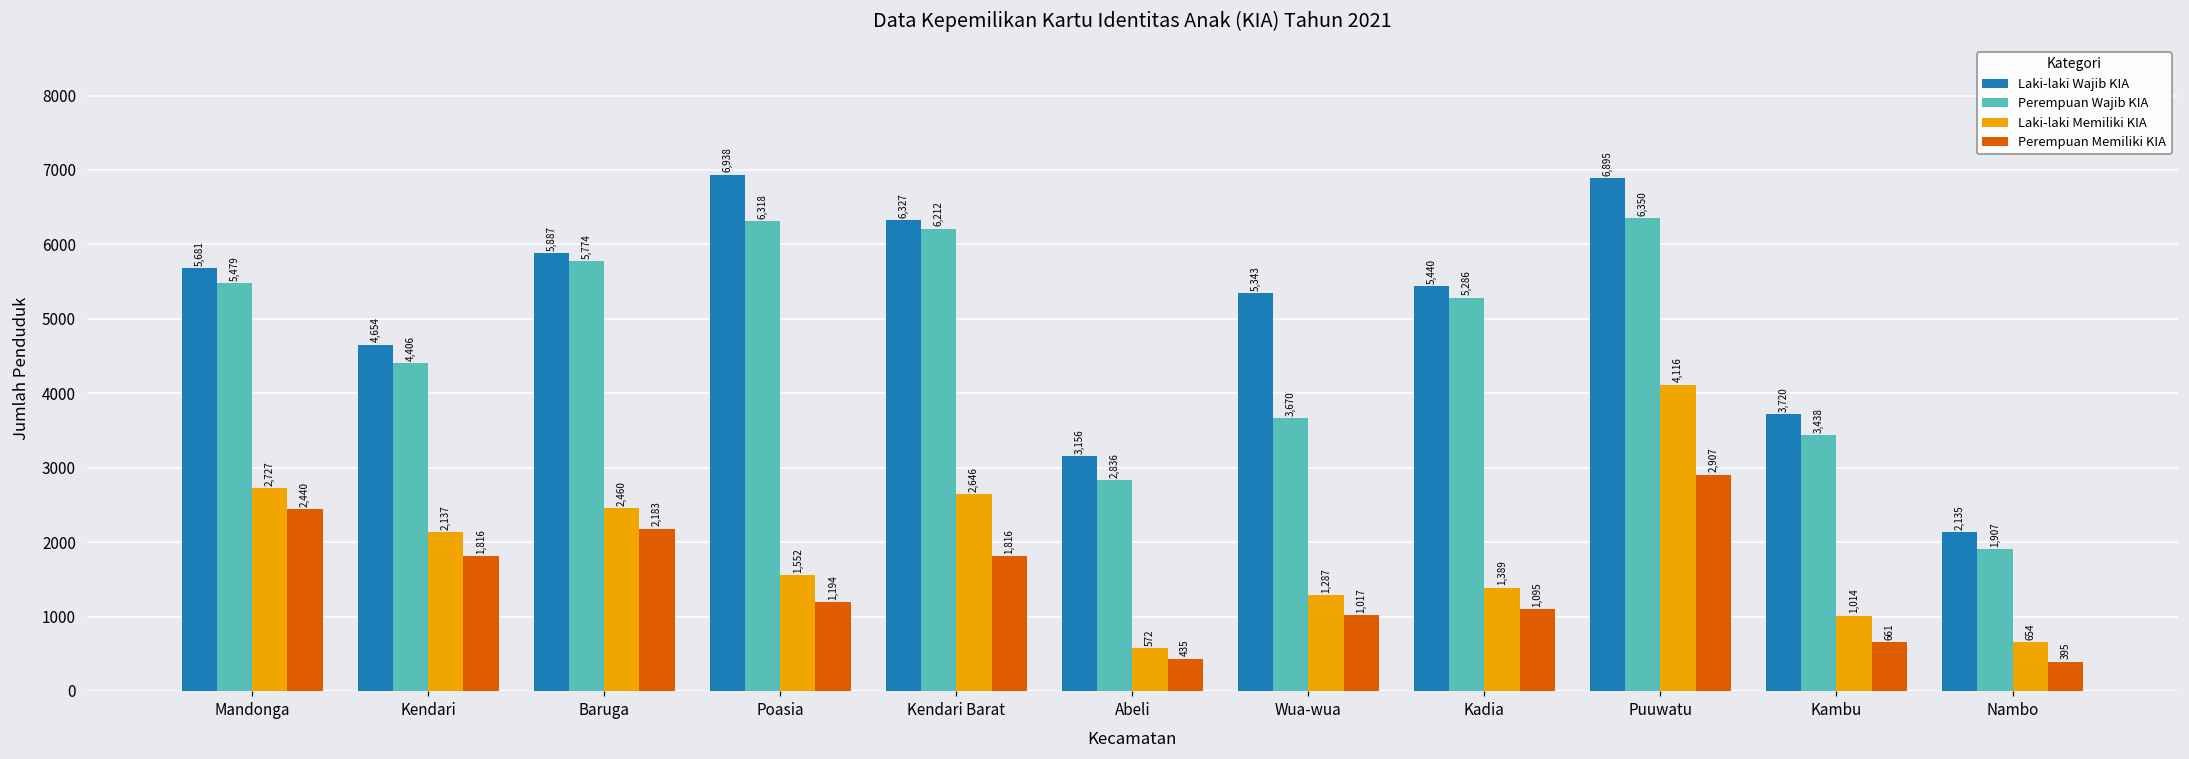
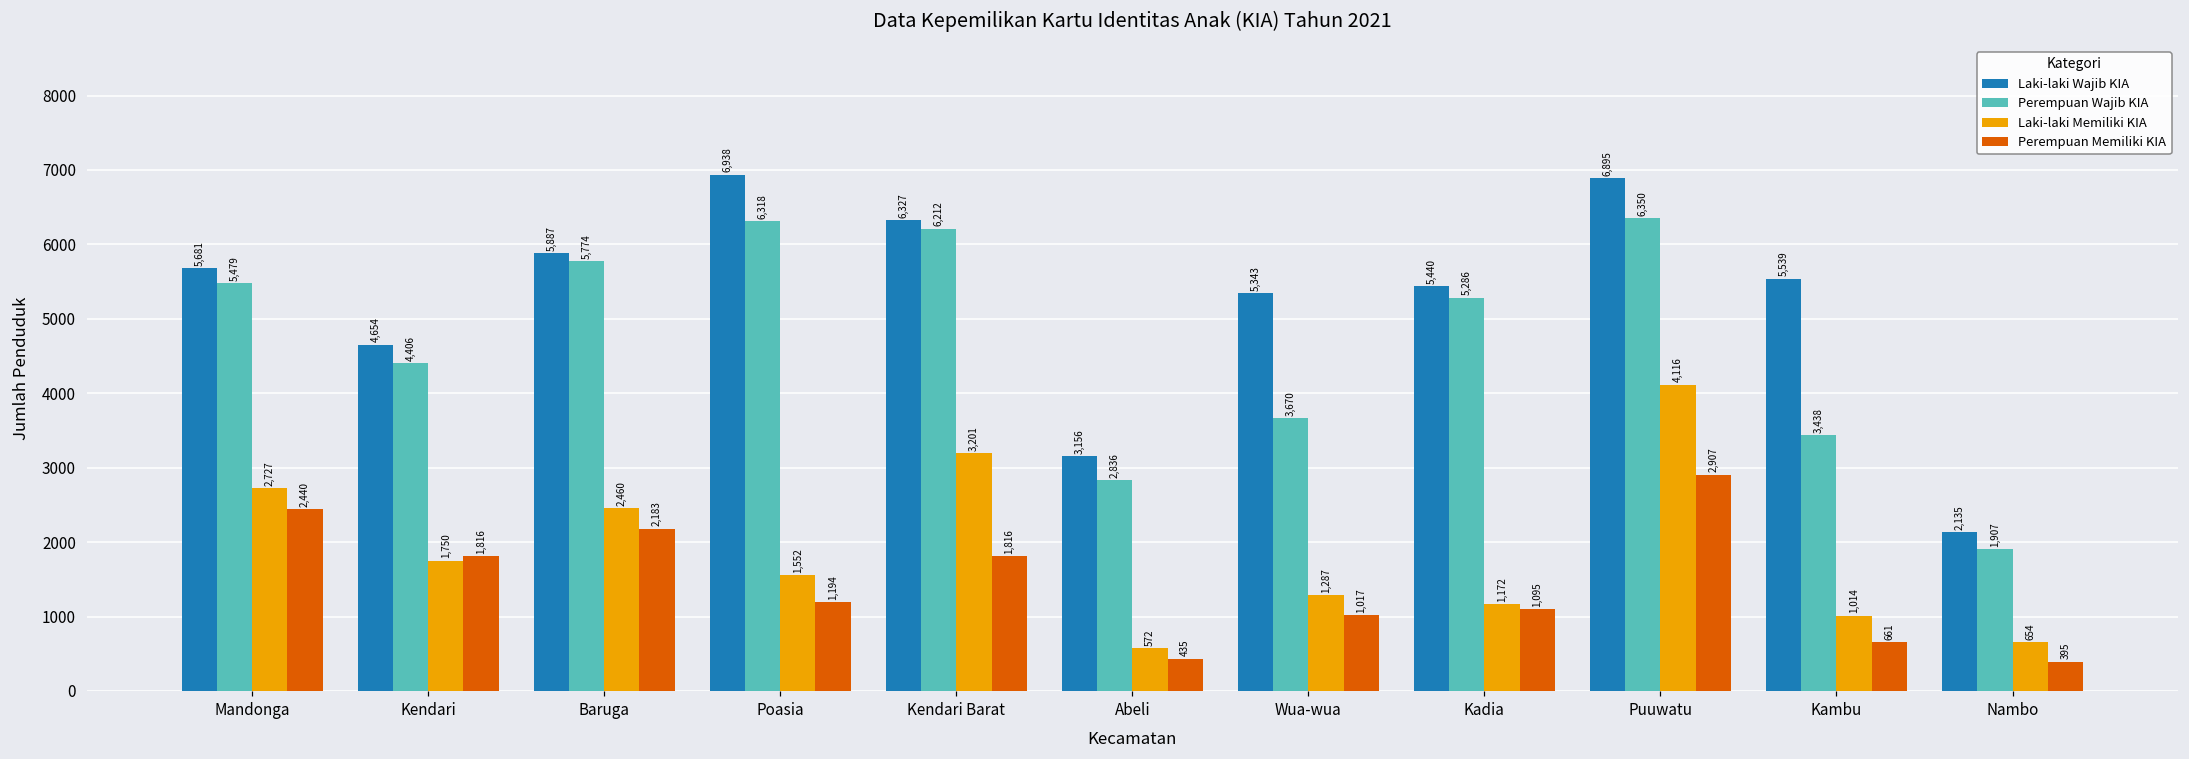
Laki-laki Memiliki KIA, Kendari: 2,137 -> 1,750
Laki-laki Memiliki KIA, Kendari Barat: 2,646 -> 3,201
Laki-laki Memiliki KIA, Kadia: 1,389 -> 1,172
Laki-laki Wajib KIA, Kambu: 3,720 -> 5,539
